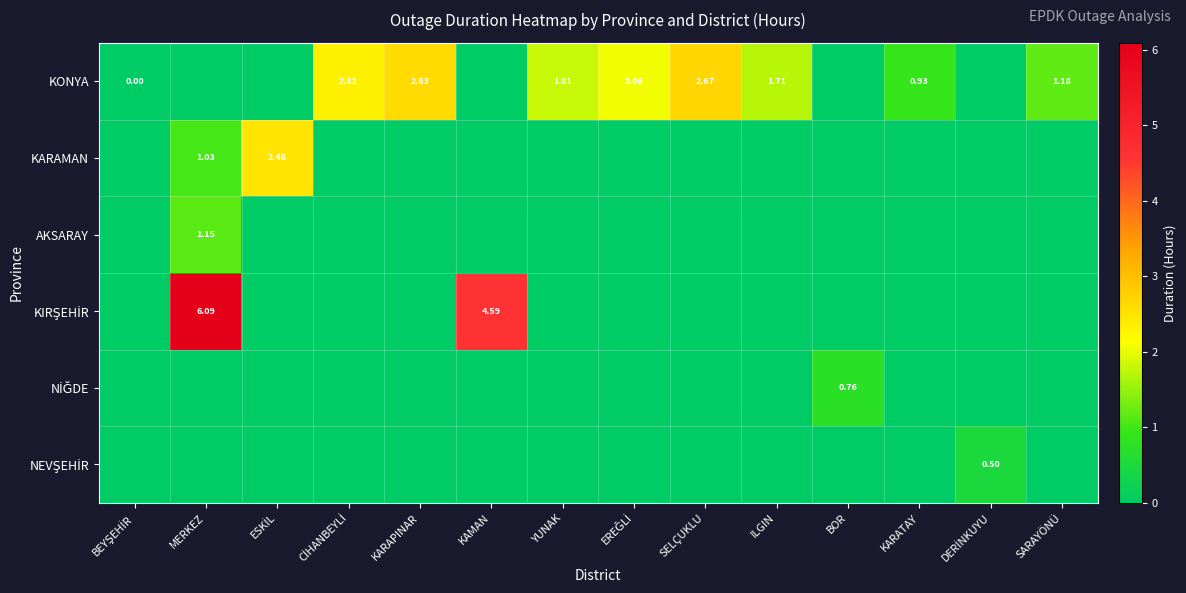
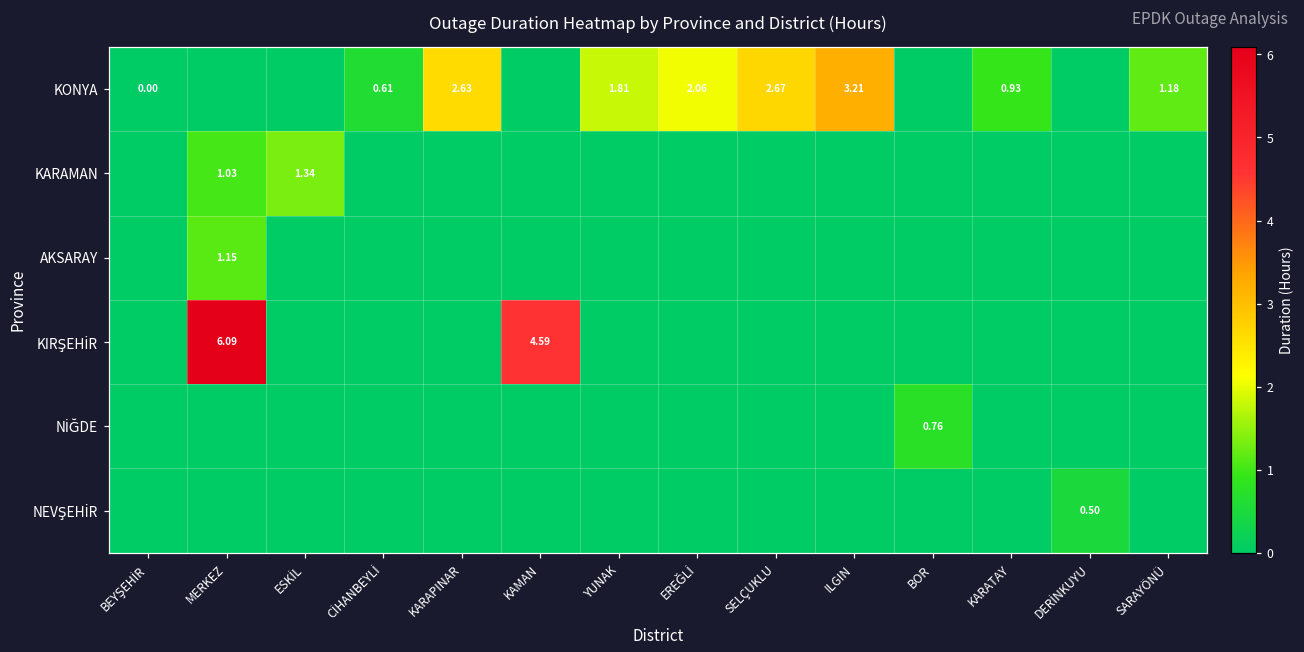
KONYA, CİHANBEYLİ: 2.32 -> 0.61
KONYA, ILGIN: 1.71 -> 3.21
KARAMAN, ESKİL: 2.48 -> 1.34
